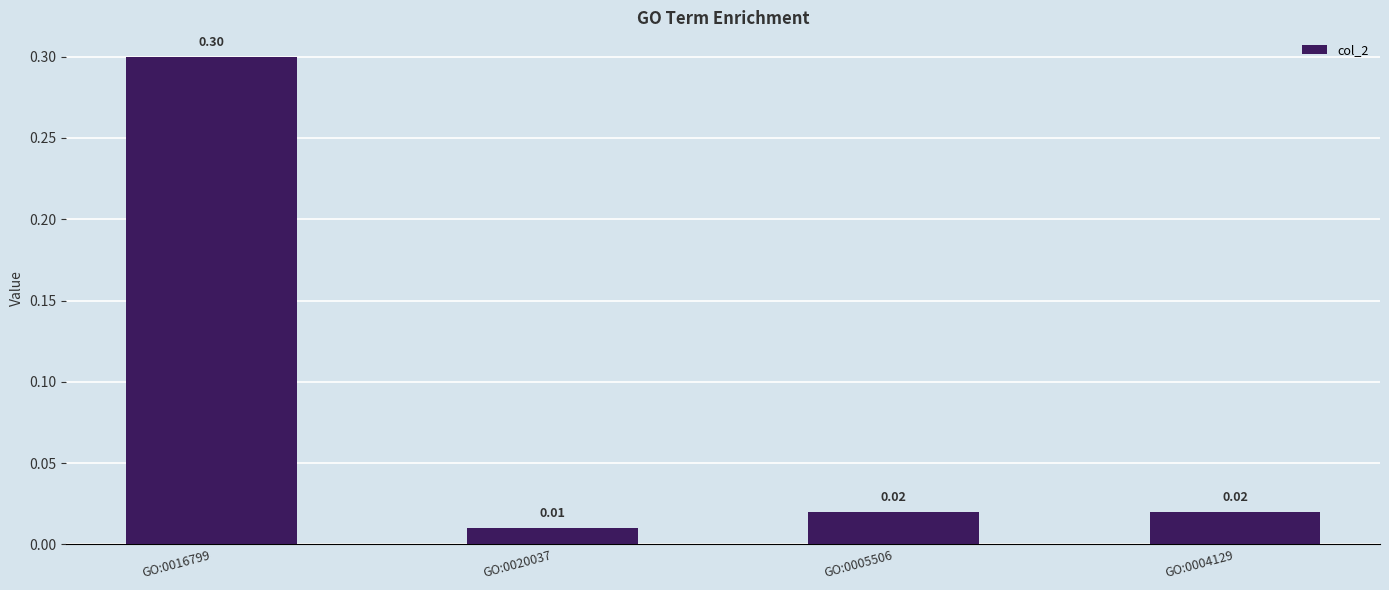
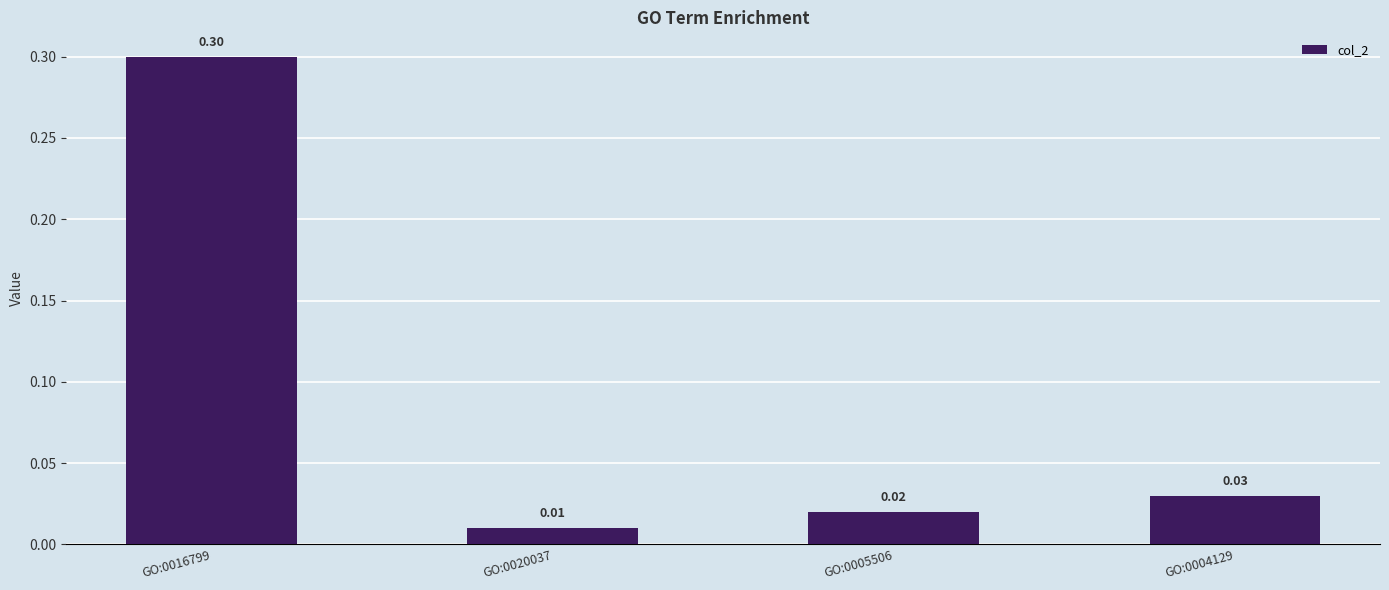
GO:0004129: 0.02 -> 0.03
